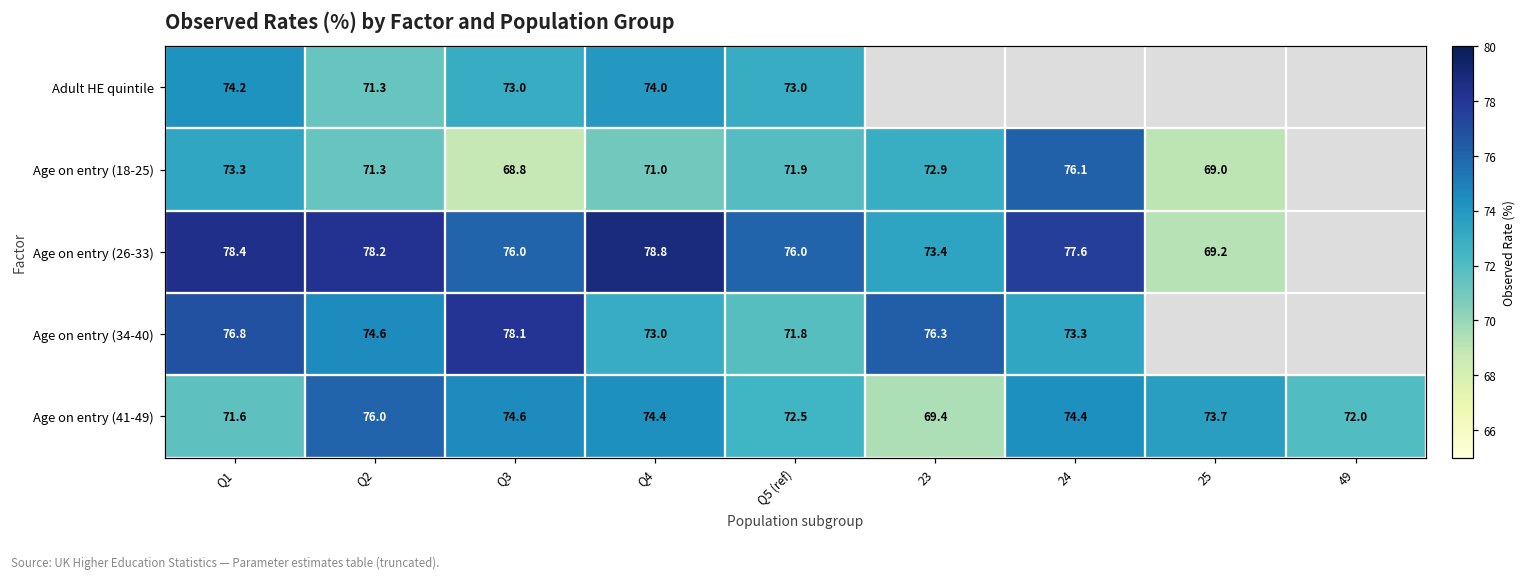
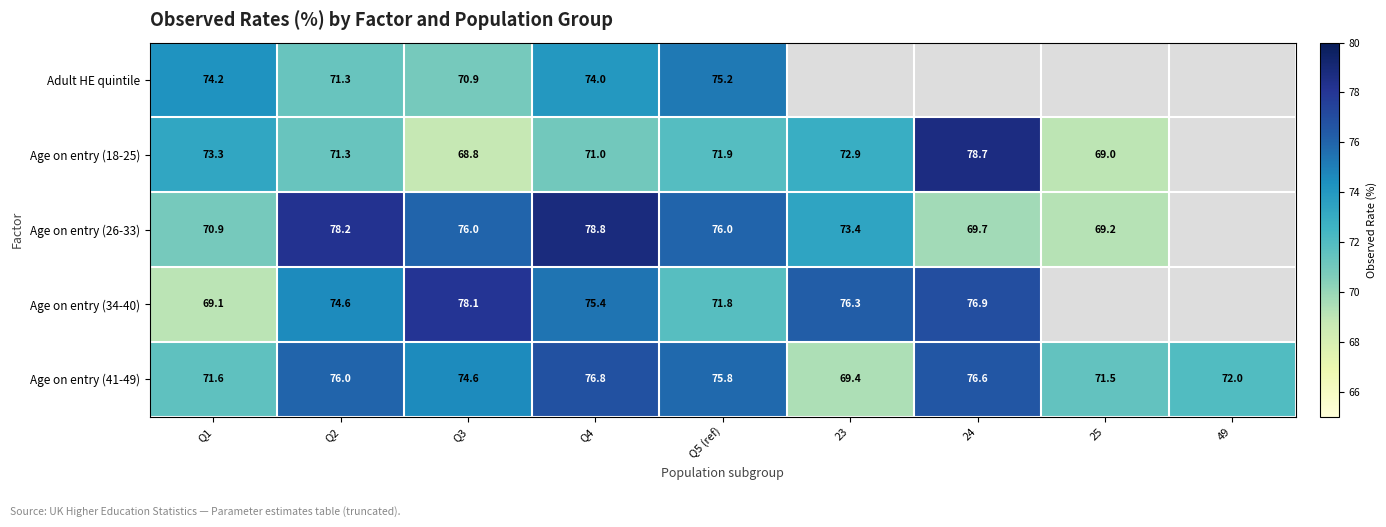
Adult HE quintile, Q3: 73.0 -> 70.9
Adult HE quintile, Q5 (ref): 73.0 -> 75.2
Age on entry (18-25), 24: 76.1 -> 78.7
Age on entry (26-33), Q1: 78.4 -> 70.9
Age on entry (26-33), 24: 77.6 -> 69.7
Age on entry (34-40), Q1: 76.8 -> 69.1
Age on entry (34-40), Q4: 73.0 -> 75.4
Age on entry (34-40), 24: 73.3 -> 76.9
Age on entry (41-49), Q4: 74.4 -> 76.8
Age on entry (41-49), Q5 (ref): 72.5 -> 75.8
Age on entry (41-49), 24: 74.4 -> 76.6
Age on entry (41-49), 25: 73.7 -> 71.5
